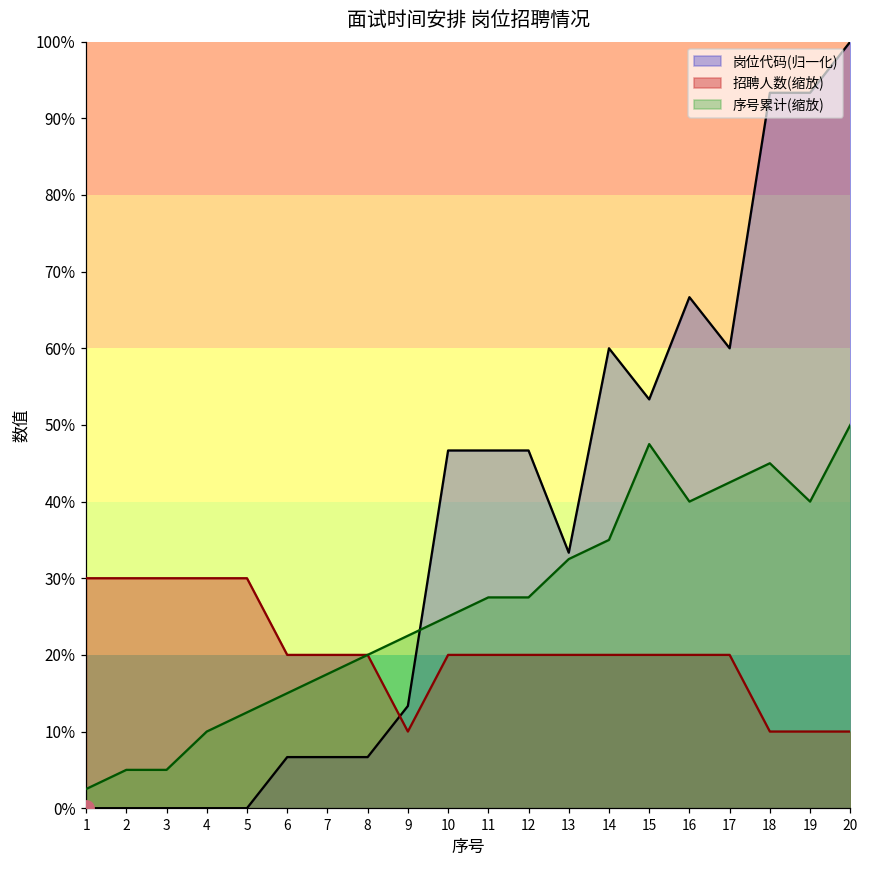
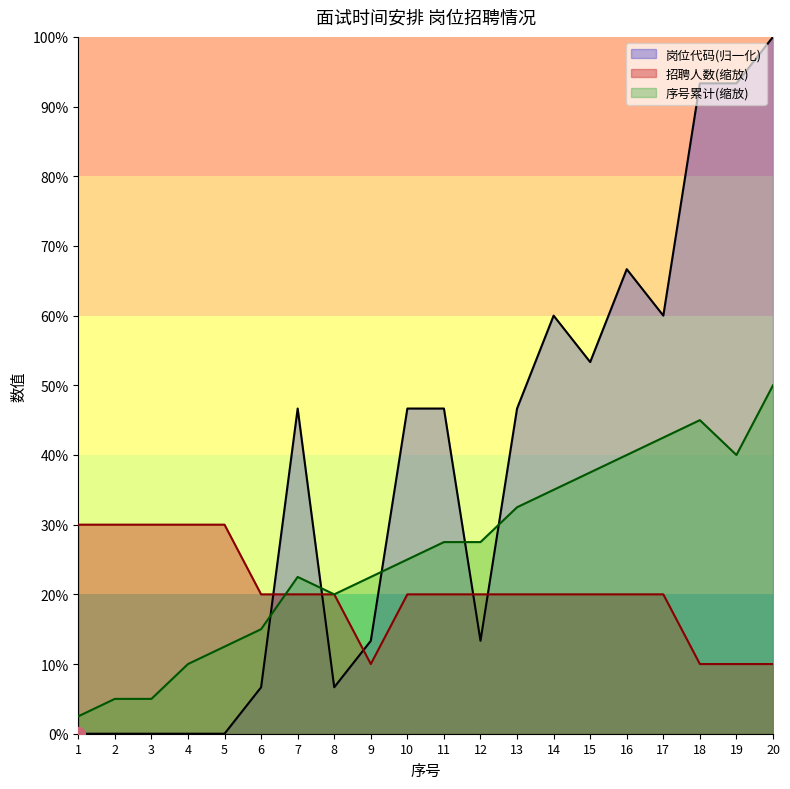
岗位代码(归一化), 7: 7% -> 47%
序号累计(缩放), 7: 18% -> 23%
岗位代码(归一化), 12: 47% -> 13%
岗位代码(归一化), 13: 33% -> 47%
序号累计(缩放), 15: 48% -> 38%
